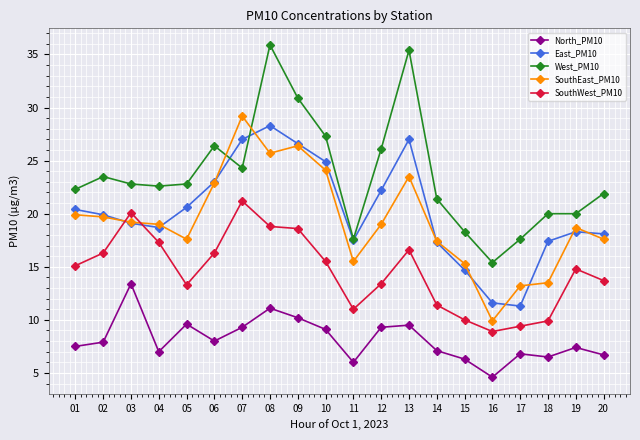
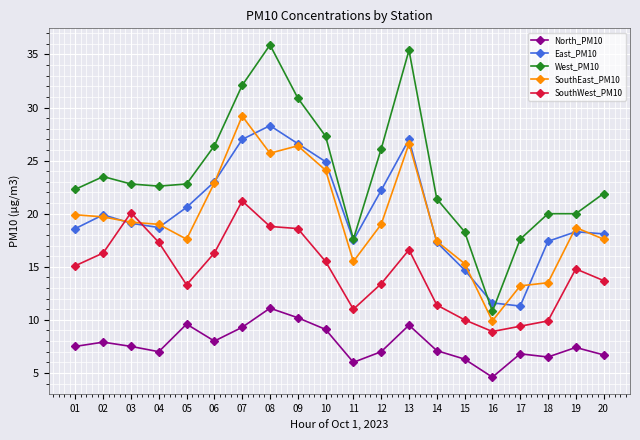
East_PM10, 01: 20.4 -> 18.6
North_PM10, 03: 13.4 -> 7.5
West_PM10, 07: 24.3 -> 32.1
North_PM10, 12: 9.3 -> 7.0
SouthEast_PM10, 13: 23.5 -> 26.6
West_PM10, 16: 15.4 -> 10.8
